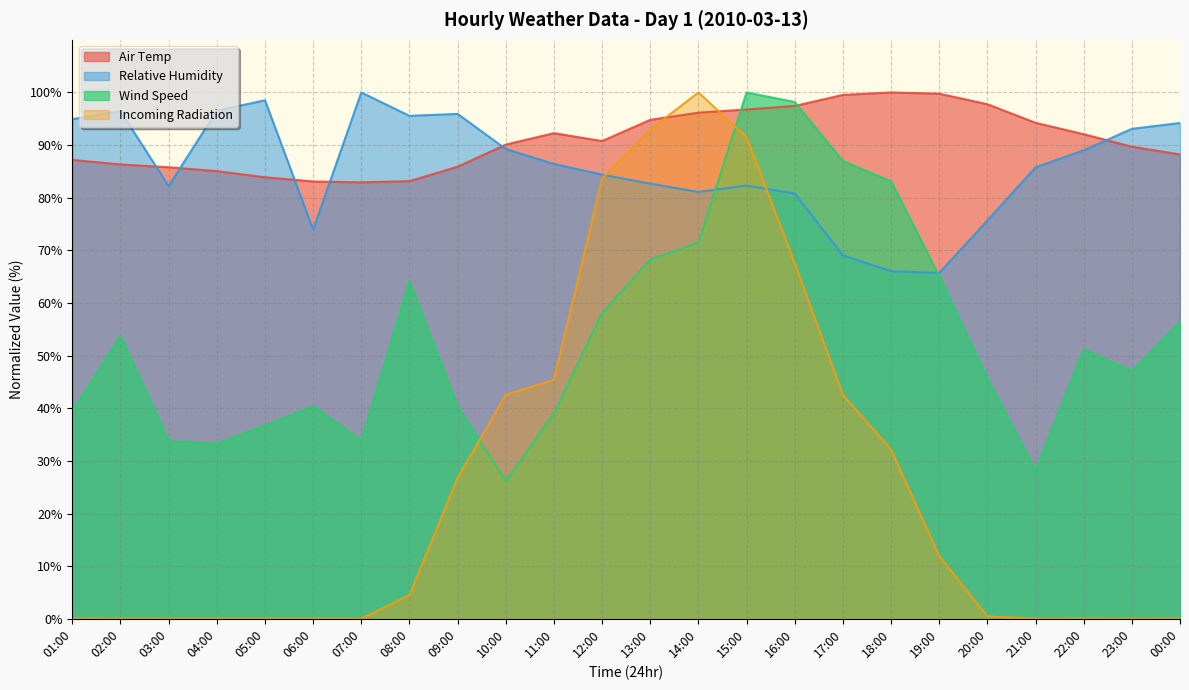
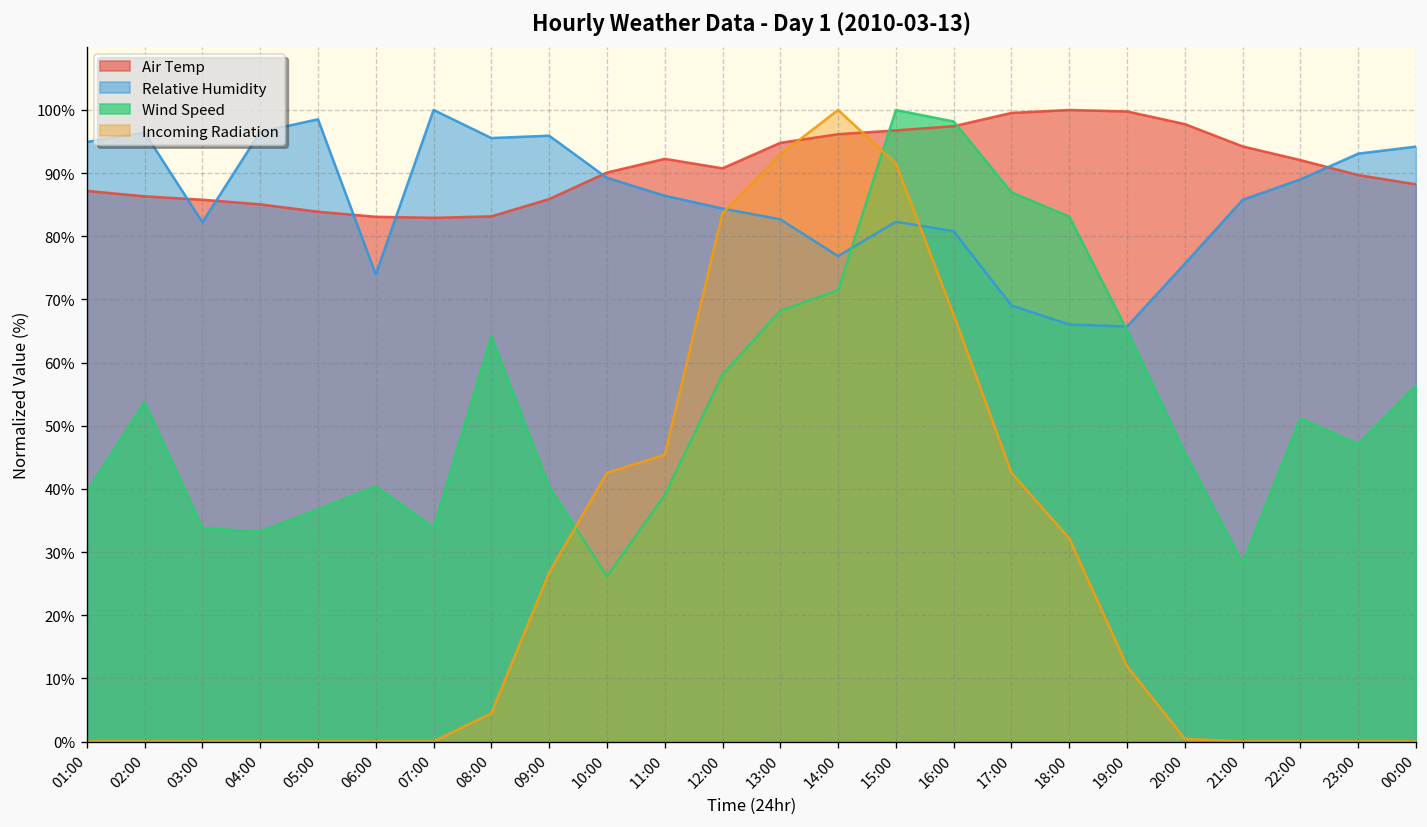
Relative Humidity, 14:00: 81% -> 77%
